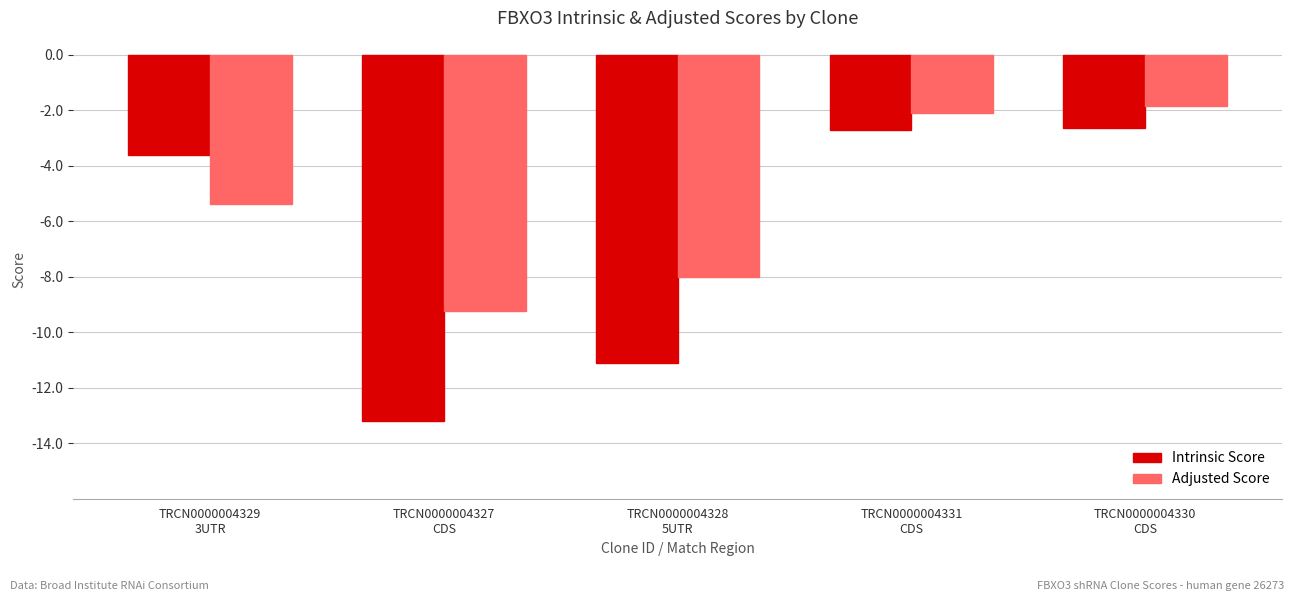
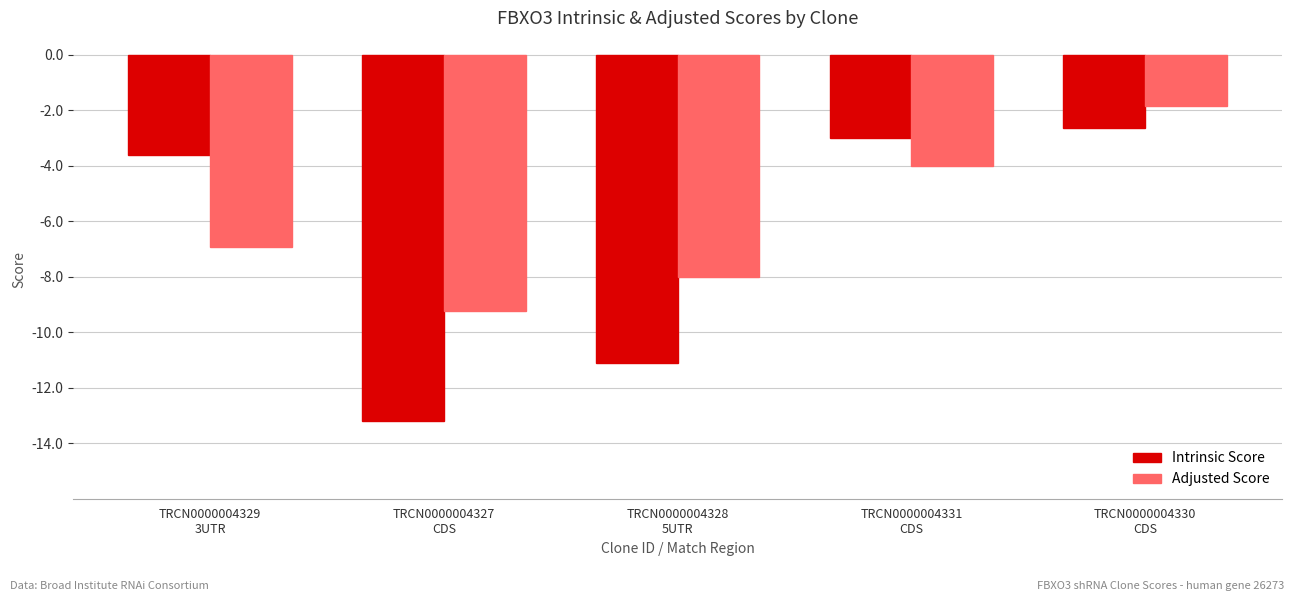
Adjusted Score, TRCN0000004329 3UTR: -5.4 -> -6.9
Intrinsic Score, TRCN0000004331 CDS: -2.7 -> -3.0
Adjusted Score, TRCN0000004331 CDS: -2.1 -> -4.0
